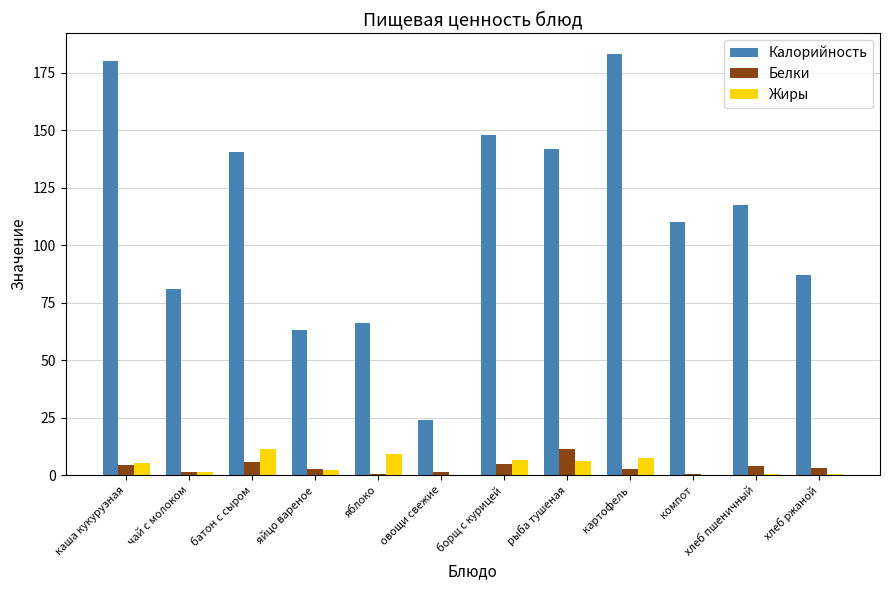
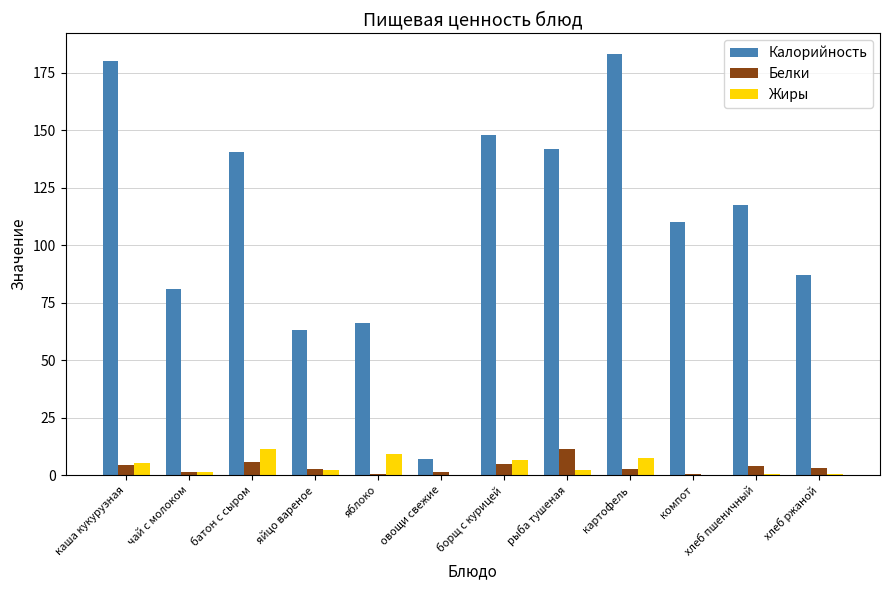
Калорийность, овощи свежие: 24 -> 7
Жиры, рыба тушеная: 6 -> 2
